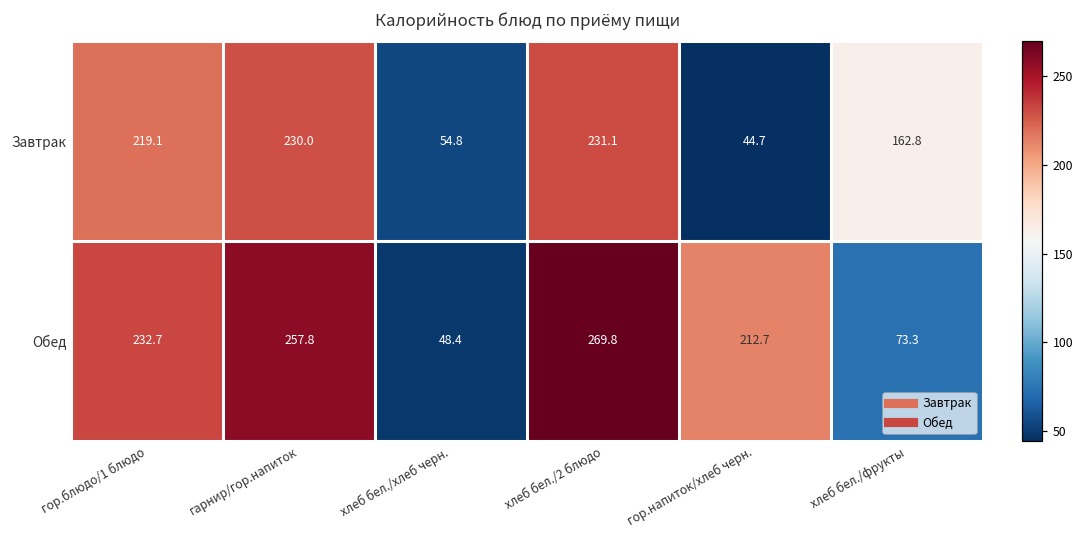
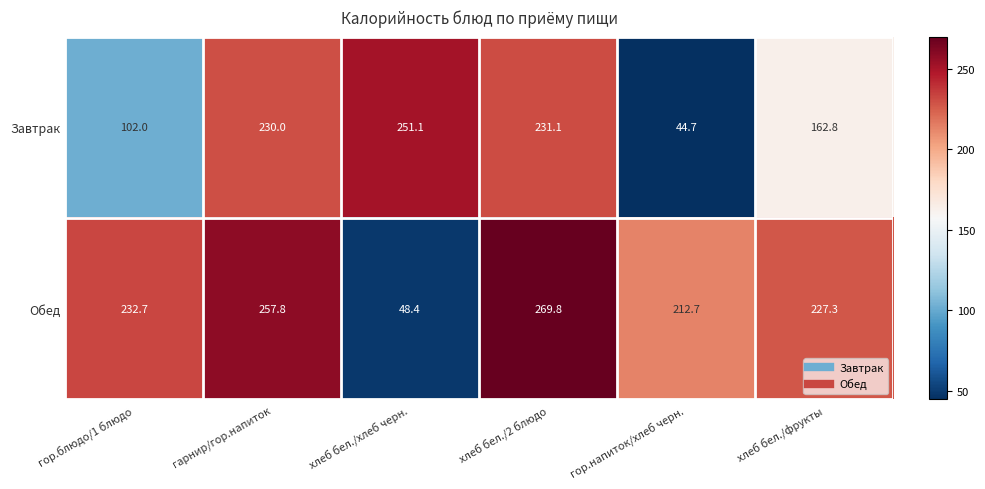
Завтрак, гор.блюдо/1 блюдо: 219.1 -> 102.0
Завтрак, хлеб бел./хлеб черн.: 54.8 -> 251.1
Обед, хлеб бел./фрукты: 73.3 -> 227.3
